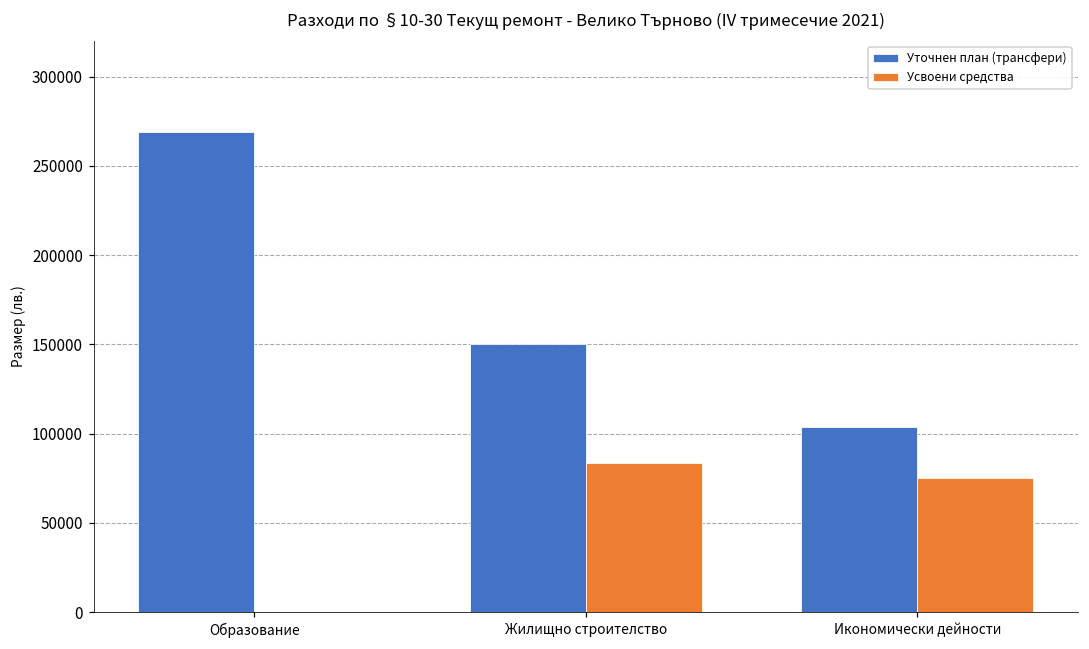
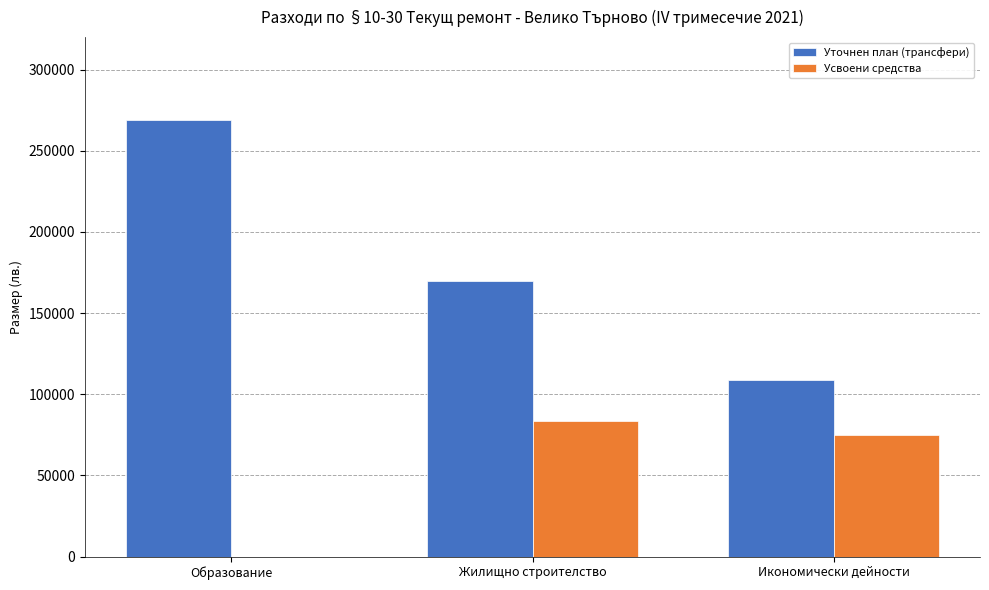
Уточнен план (трансфери), Жилищно строителство: 150000 -> 170000
Уточнен план (трансфери), Икономически дейности: 104000 -> 109000
